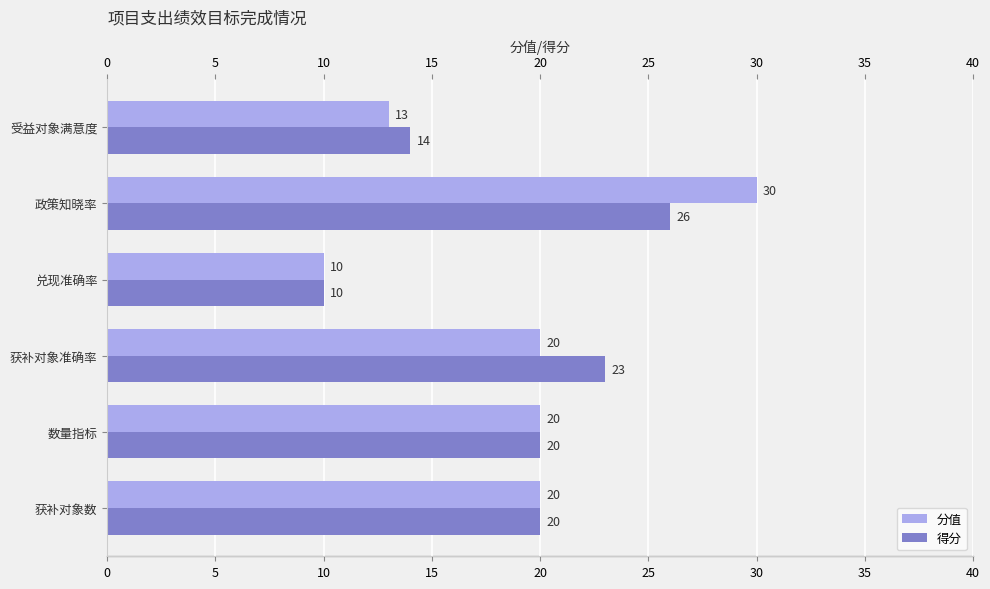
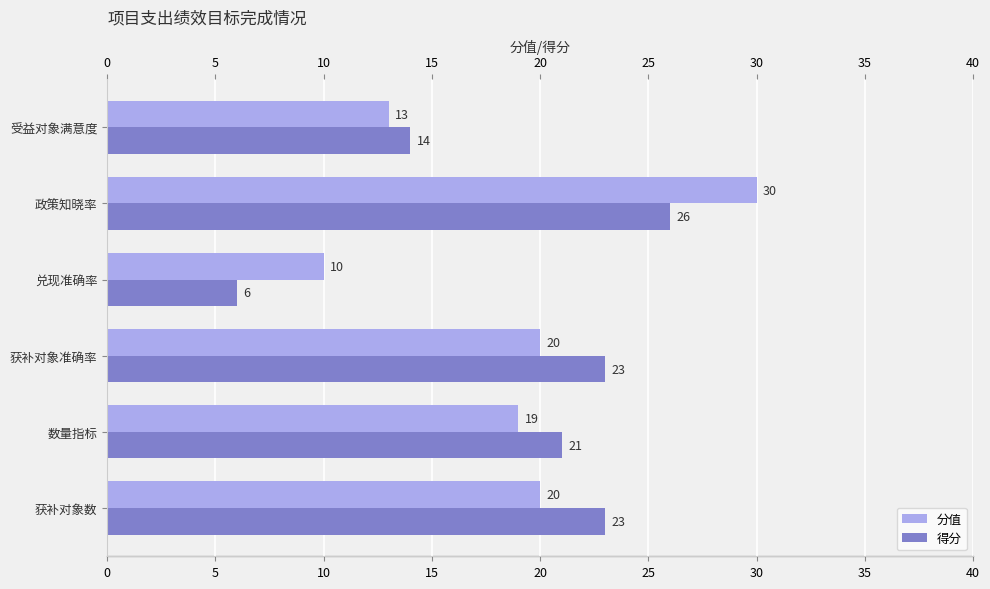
得分, 兑现准确率: 10 -> 6
分值, 数量指标: 20 -> 19
得分, 数量指标: 20 -> 21
得分, 获补对象数: 20 -> 23
